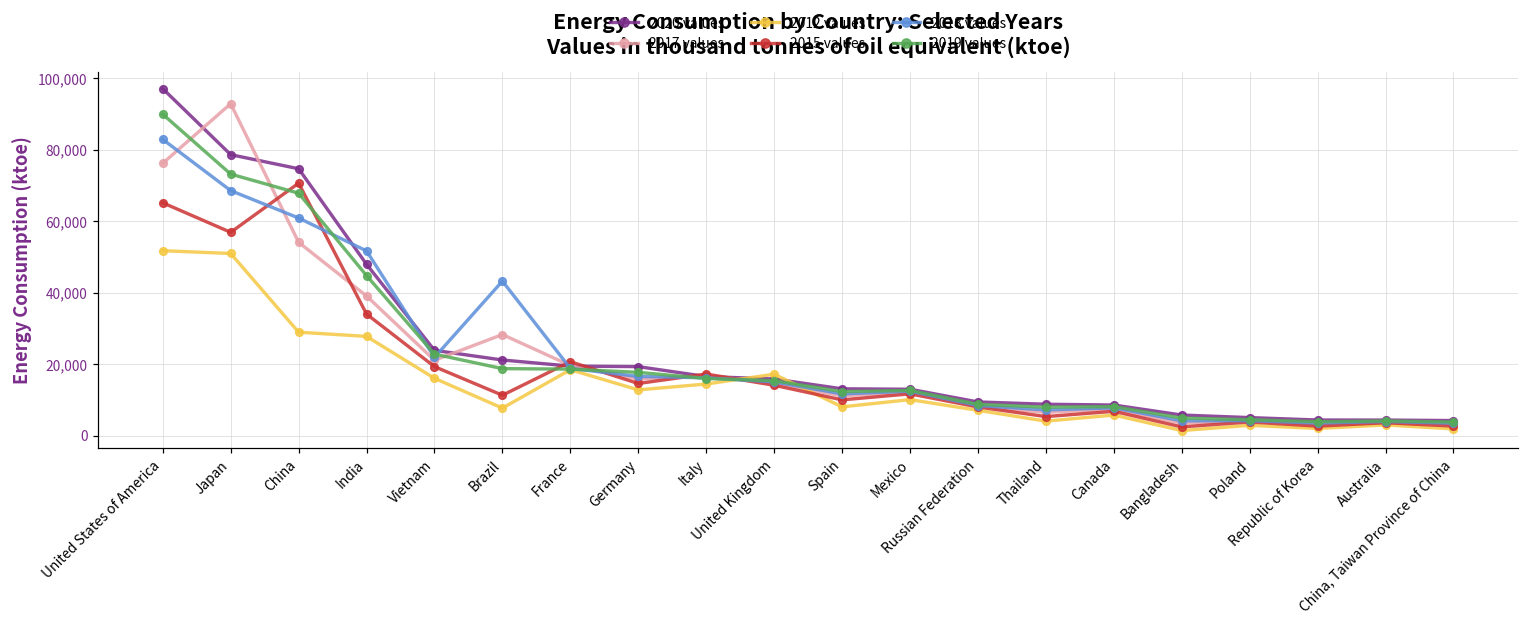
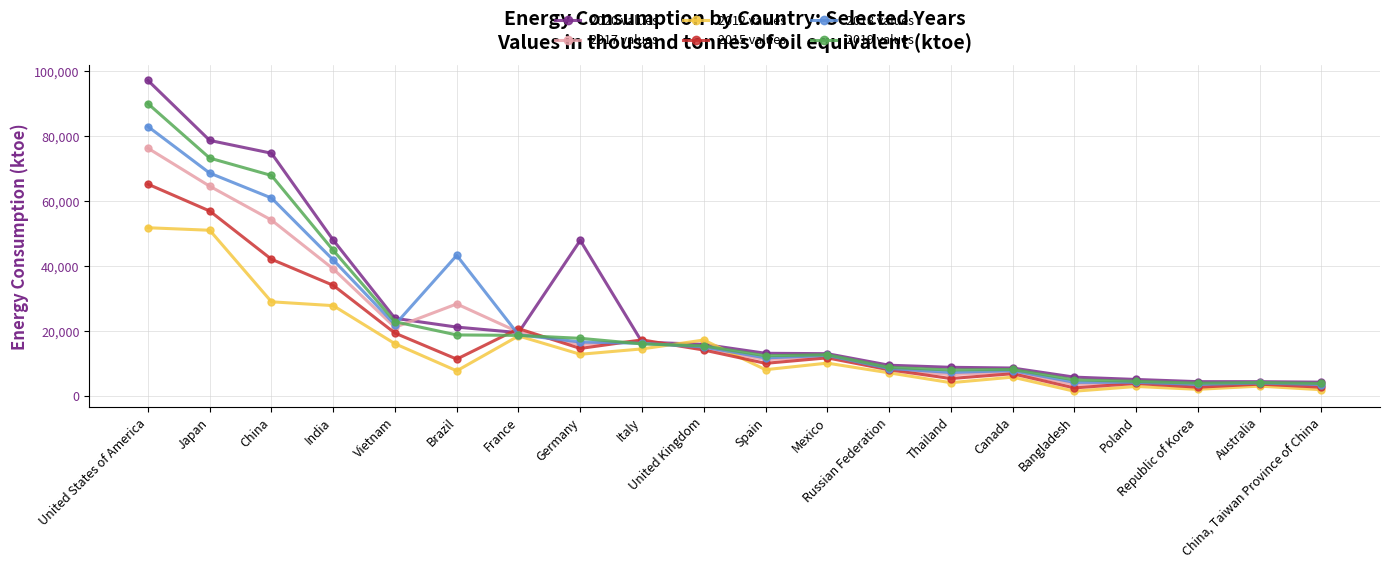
2017 values, Japan: 93,000 -> 65,000
2015 values, China: 71,000 -> 42,000
2018 values, India: 52,000 -> 42,000
2020 values, Germany: 19,000 -> 48,000
